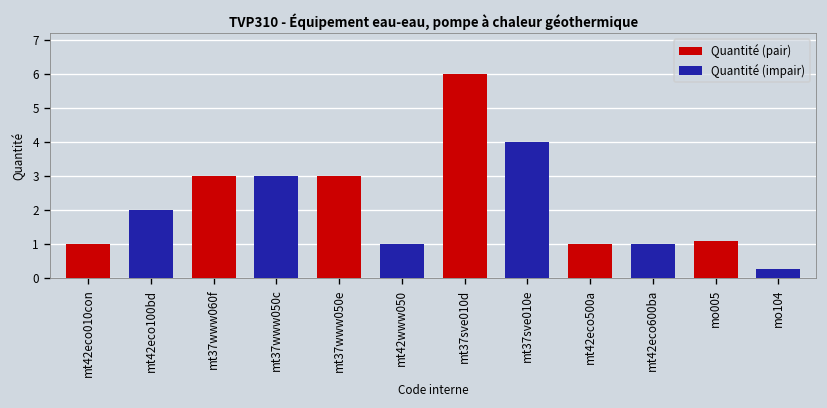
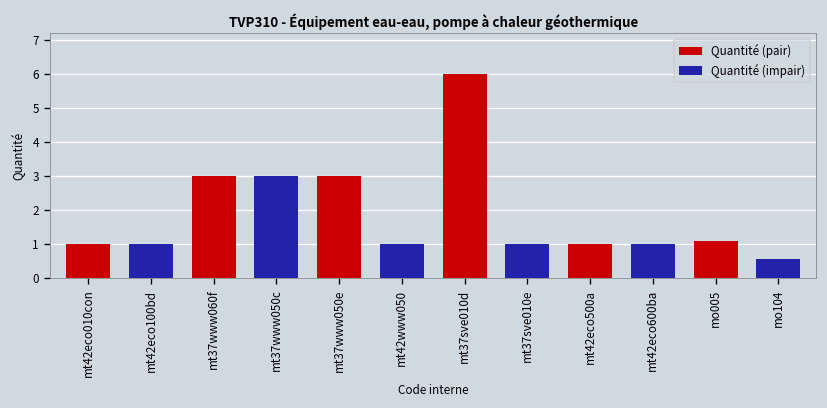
mt42eco100bd: 2 -> 1
mt37sve010e: 4 -> 1
mo104: 0.3 -> 0.6
